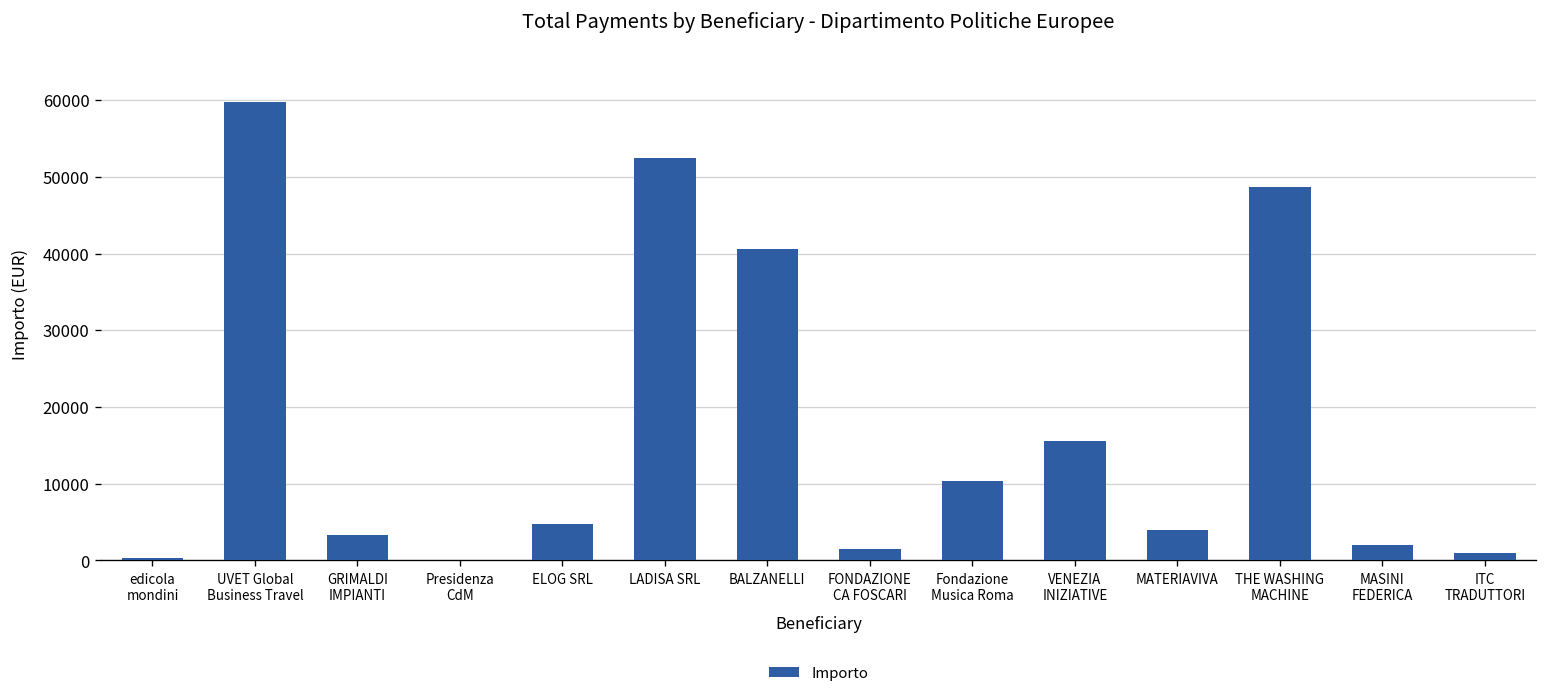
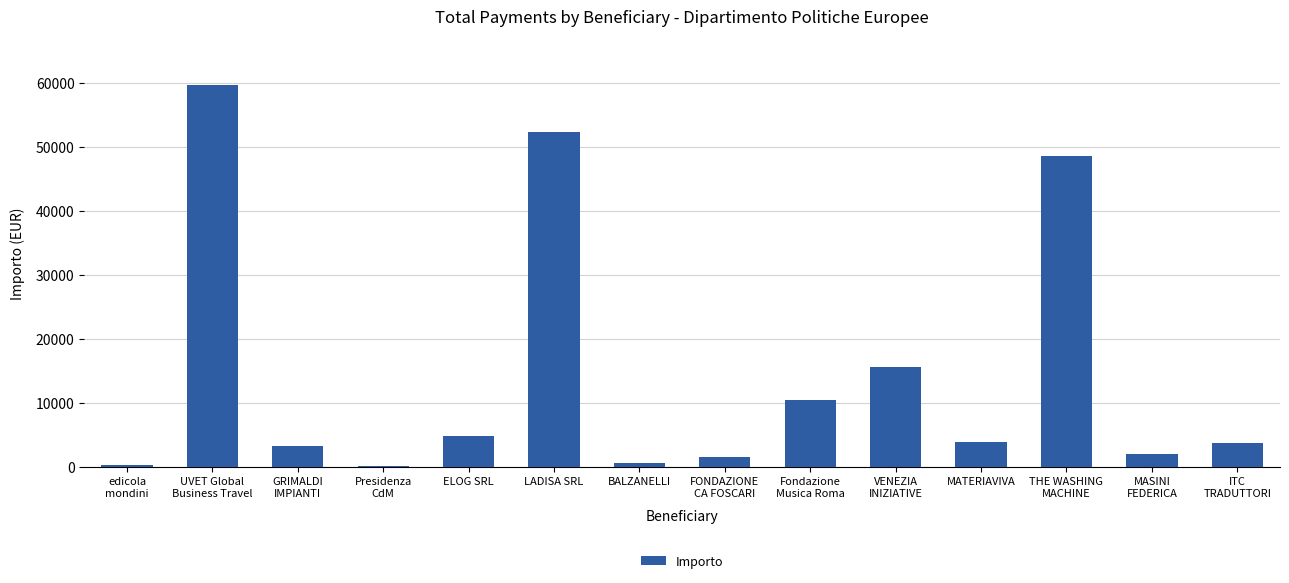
BALZANELLI: 41000 -> 1000
ITC TRADUTTORI: 1000 -> 4000
